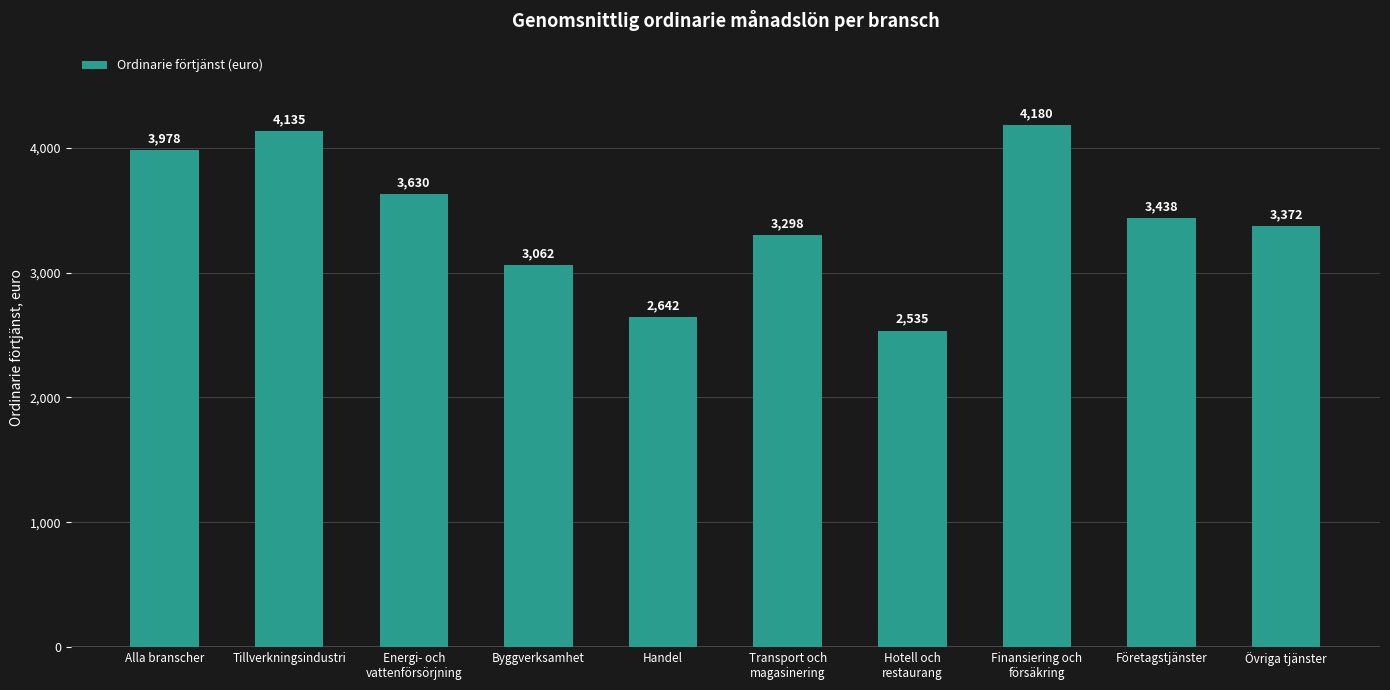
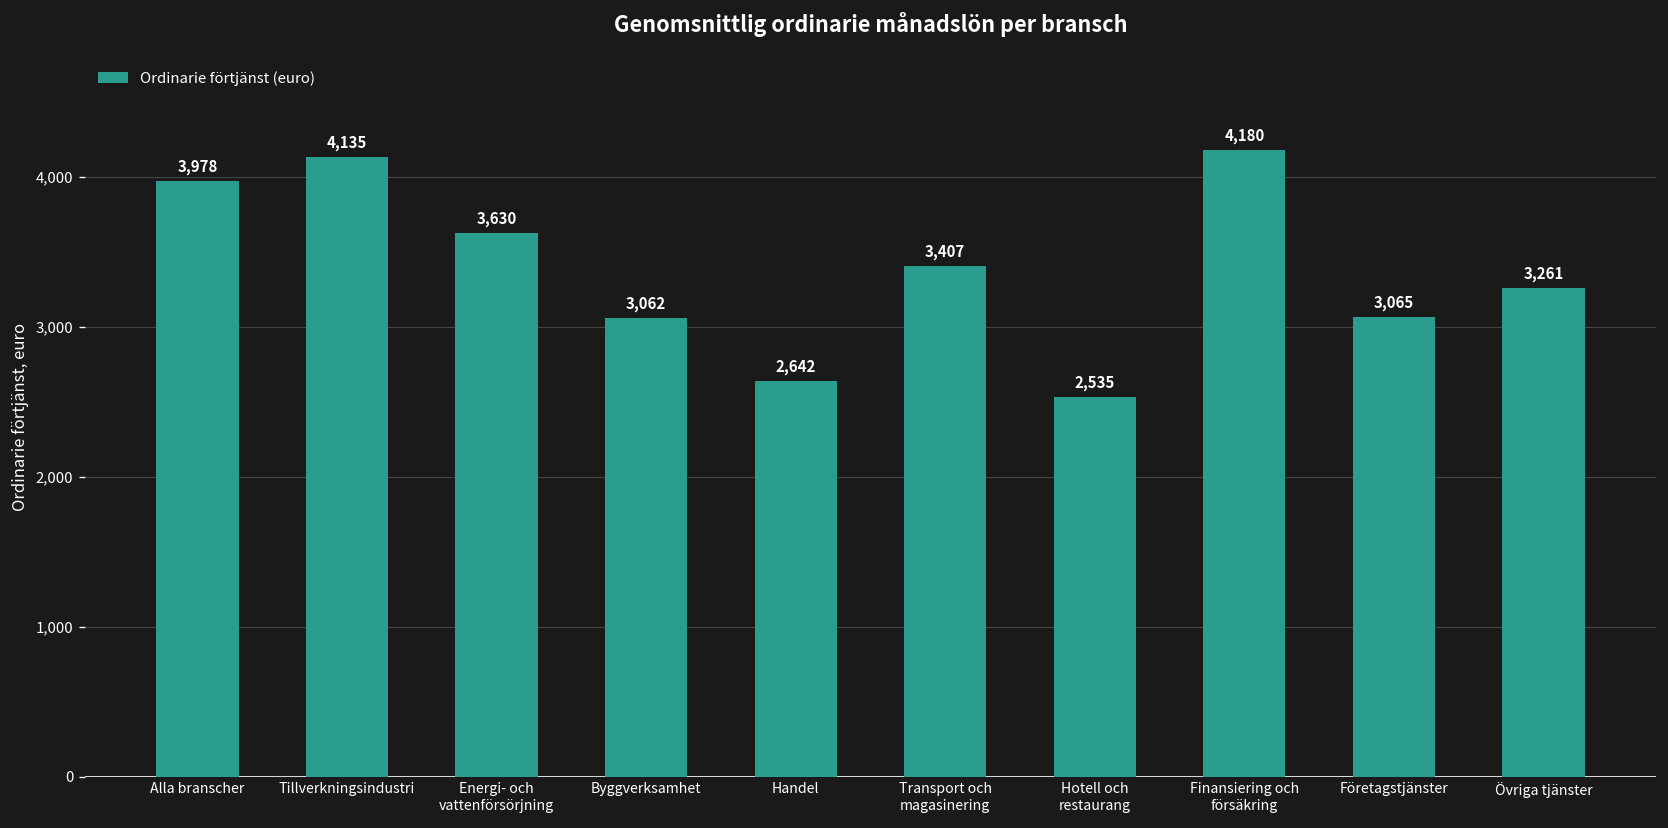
Transport och magasinering: 3,298 -> 3,407
Företagstjänster: 3,438 -> 3,065
Övriga tjänster: 3,372 -> 3,261
